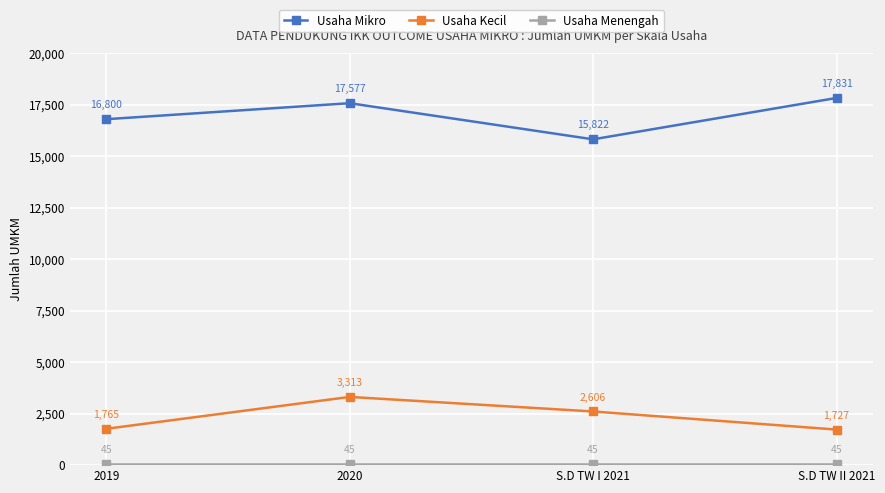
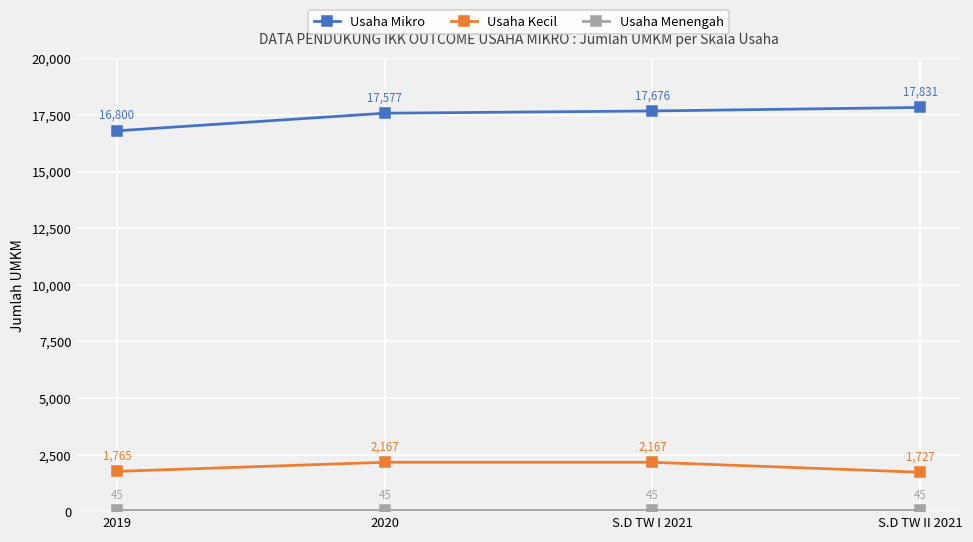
Usaha Kecil, 2020: 3,313 -> 2,167
Usaha Mikro, S.D TW I 2021: 15,822 -> 17,676
Usaha Kecil, S.D TW I 2021: 2,606 -> 2,167
